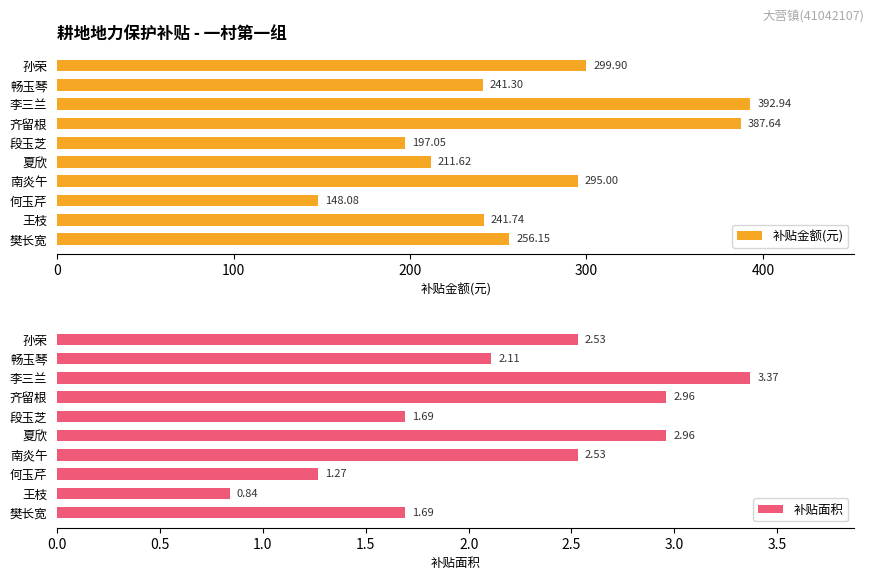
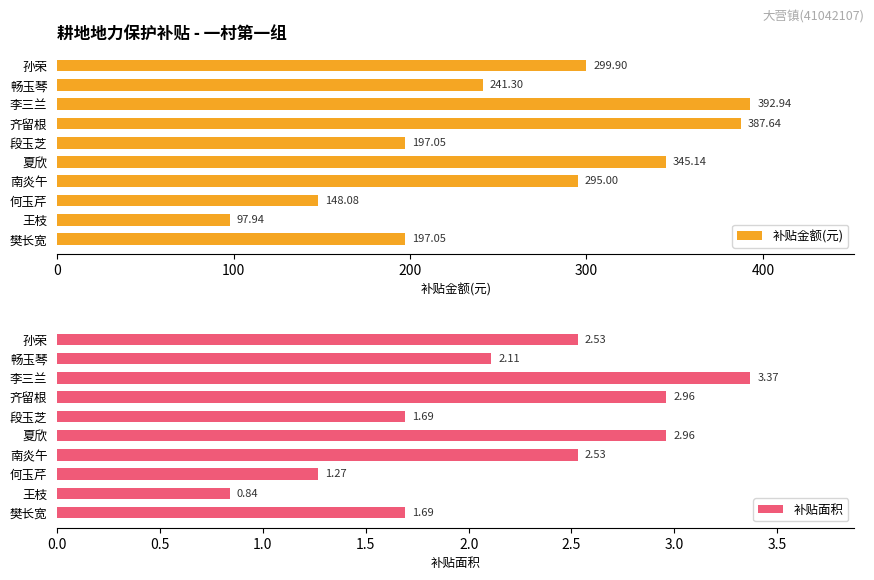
耕地地力保护补贴 - 一村第一组, 夏欣: 211.62 -> 345.14
耕地地力保护补贴 - 一村第一组, 王枝: 241.74 -> 97.94
耕地地力保护补贴 - 一村第一组, 樊长宽: 256.15 -> 197.05
